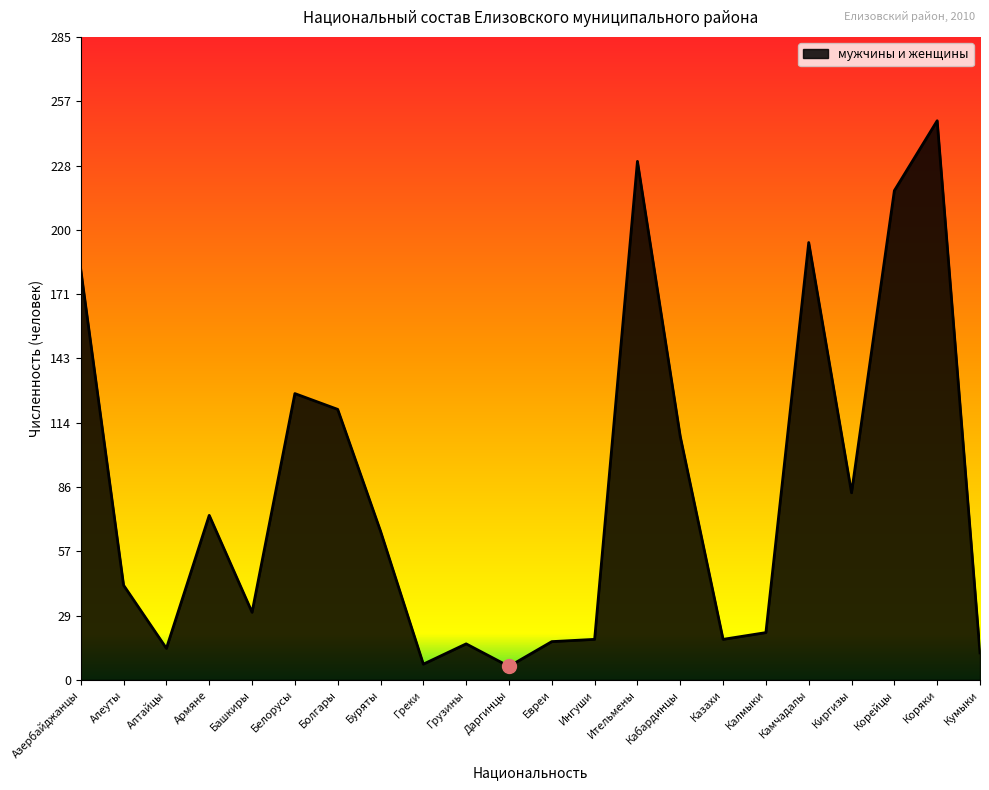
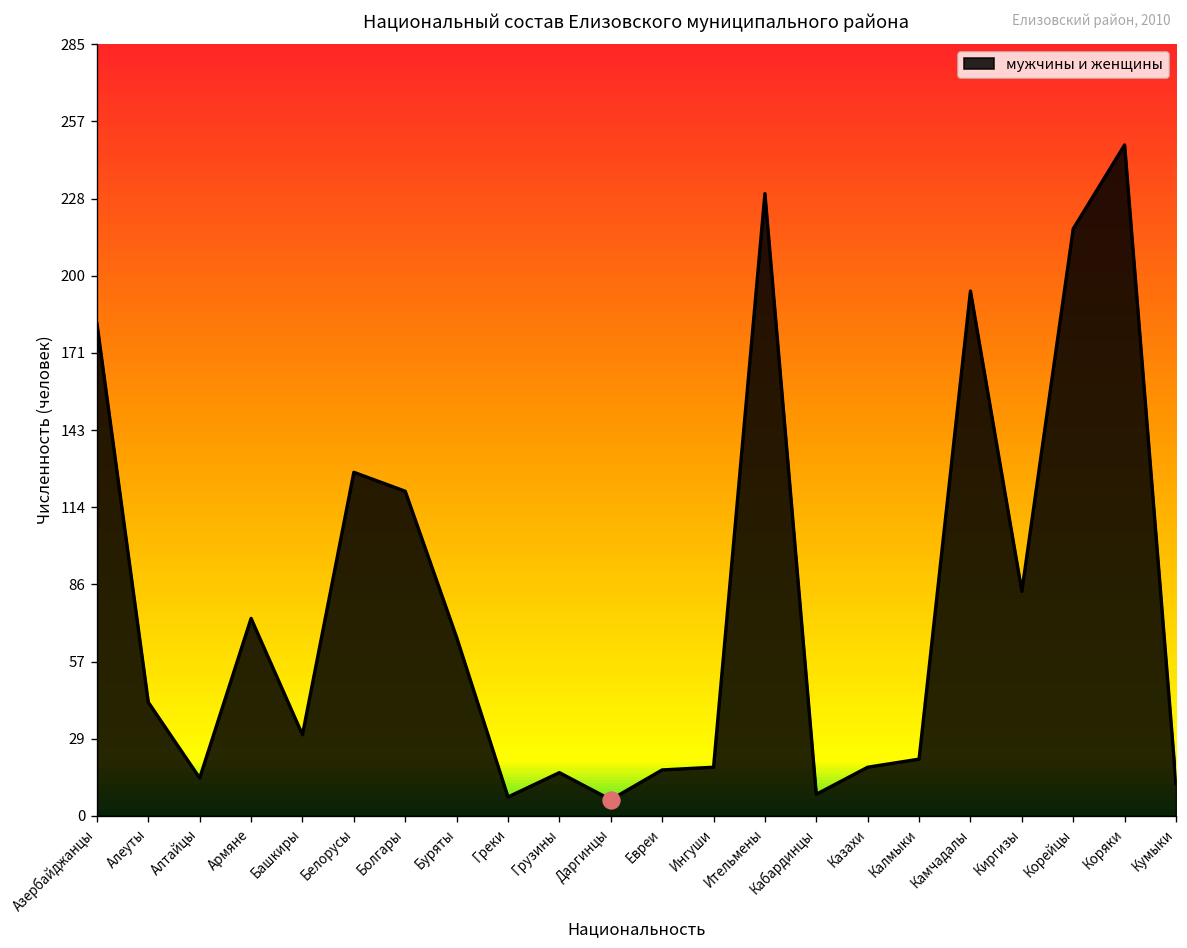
мужчины и женщины, Кабардинцы: 108 -> 8
